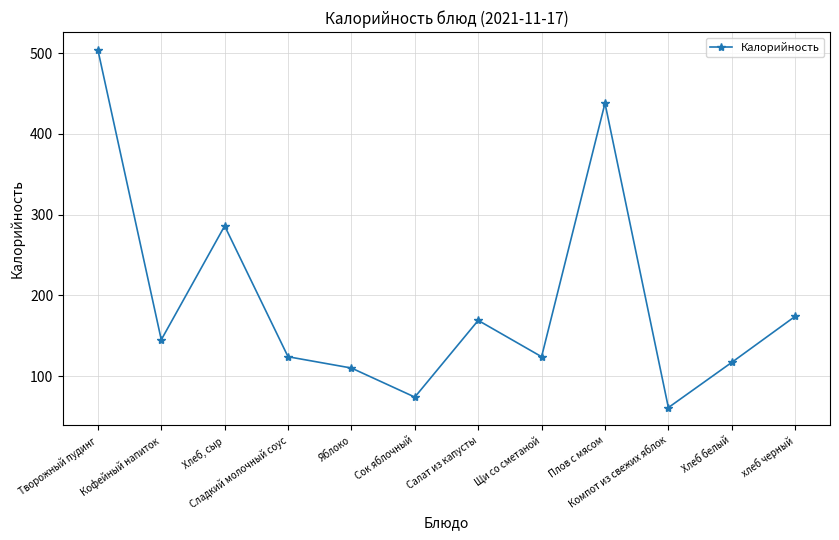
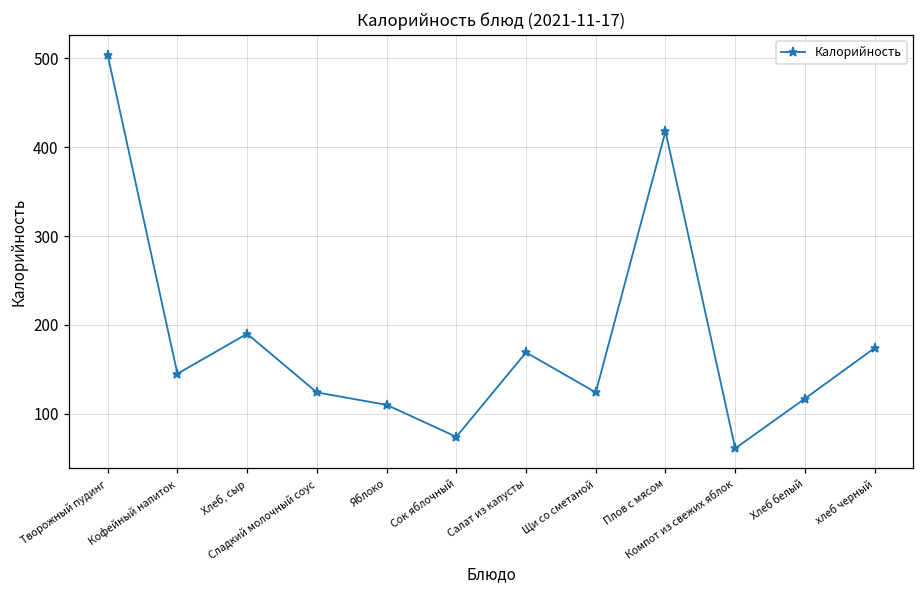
Хлеб, сыр: 290 -> 190
Плов с мясом: 440 -> 420
